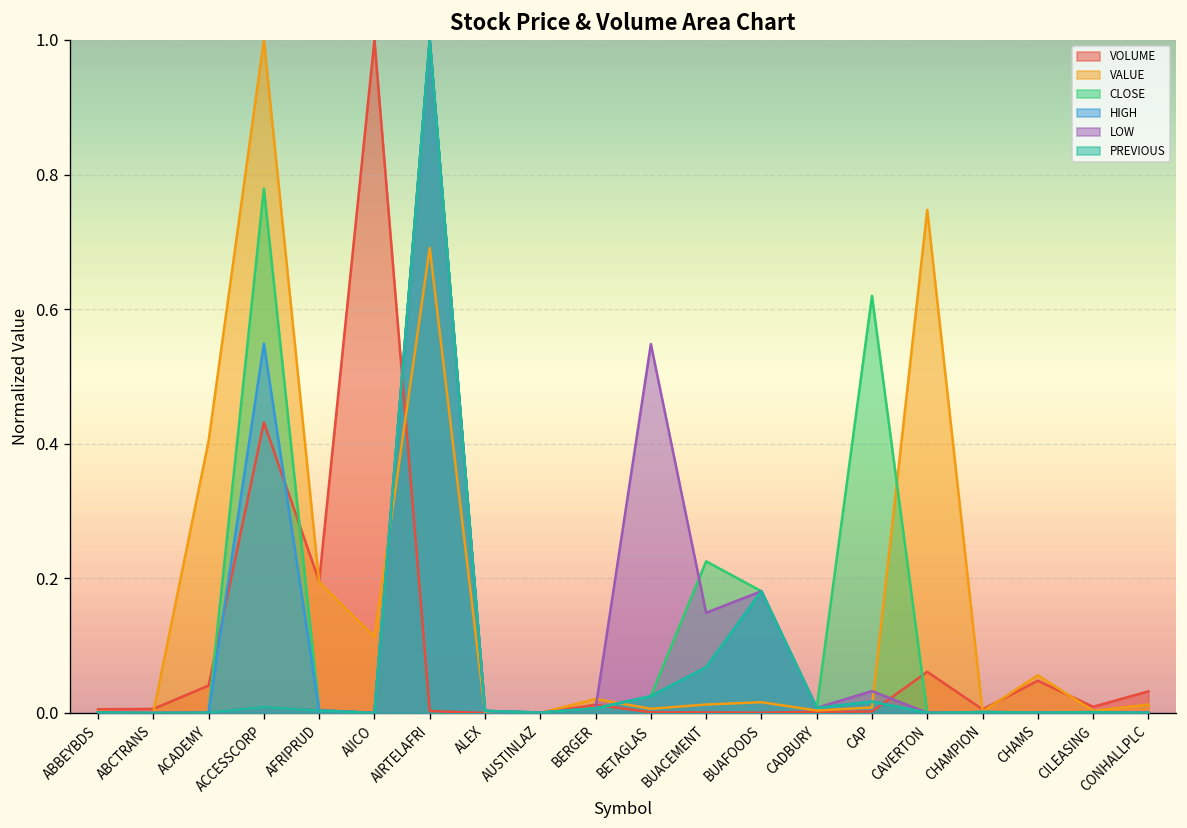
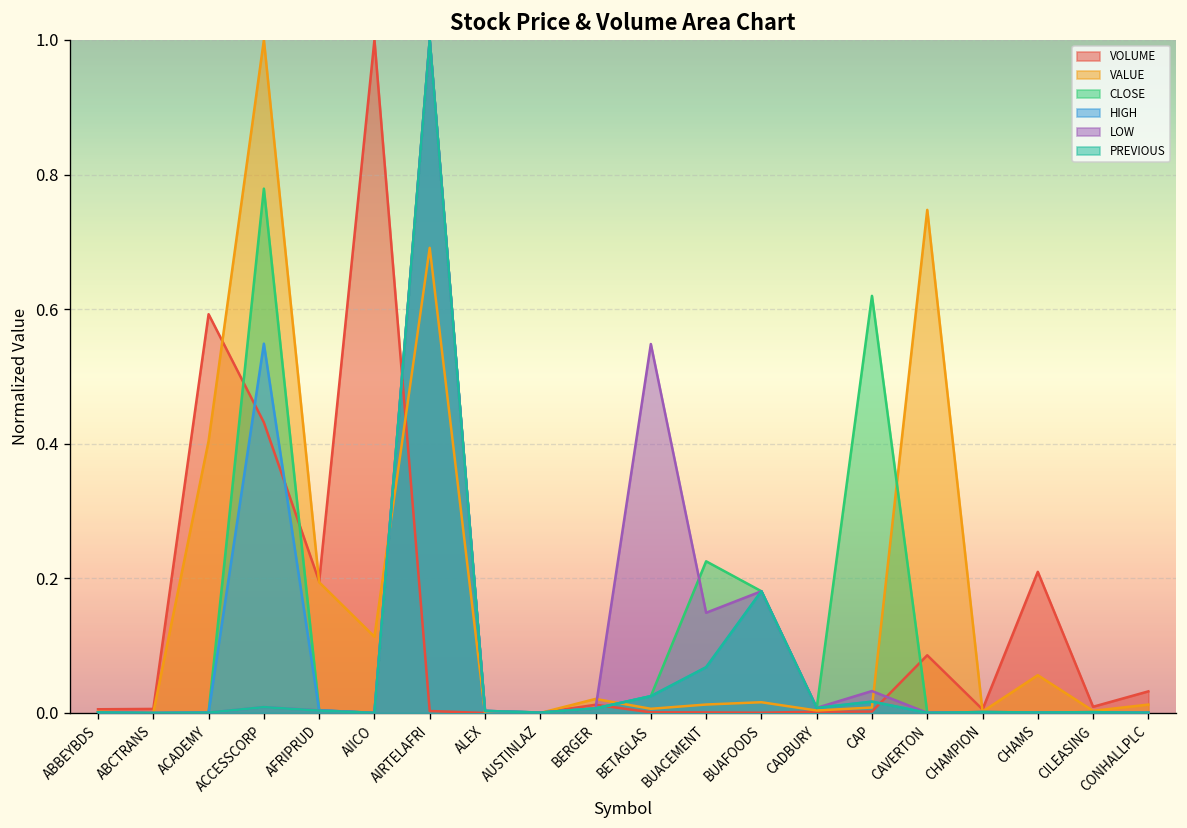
VOLUME, ACADEMY: 0.04 -> 0.59
VOLUME, CAVERTON: 0.06 -> 0.09
VOLUME, CHAMS: 0.05 -> 0.21
